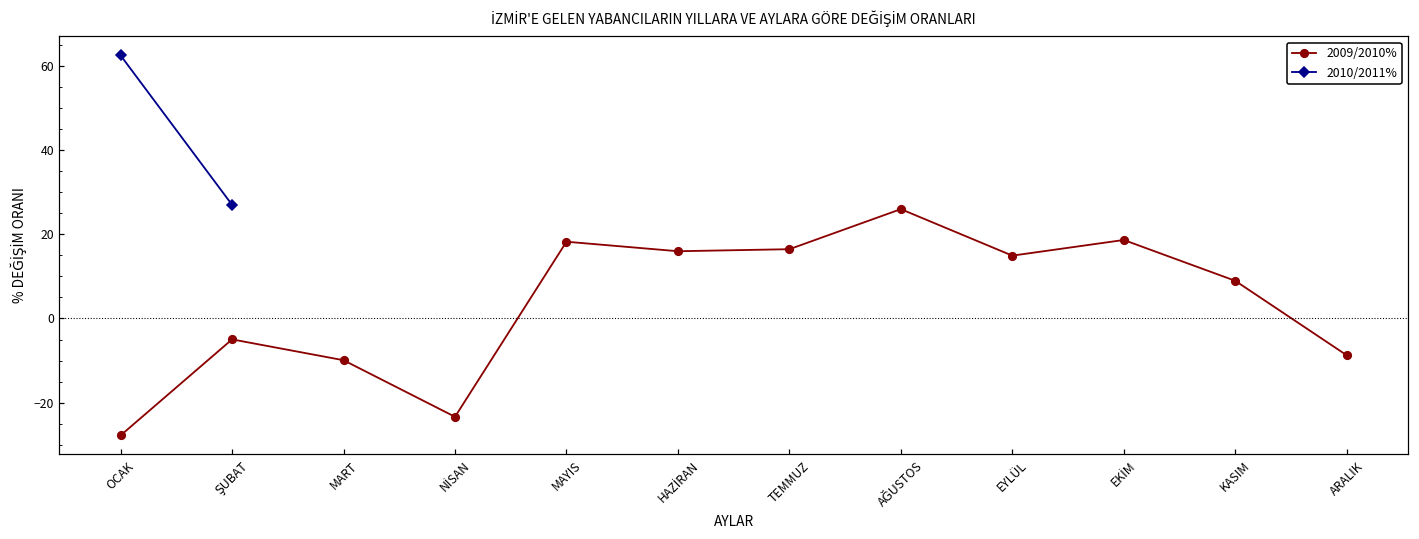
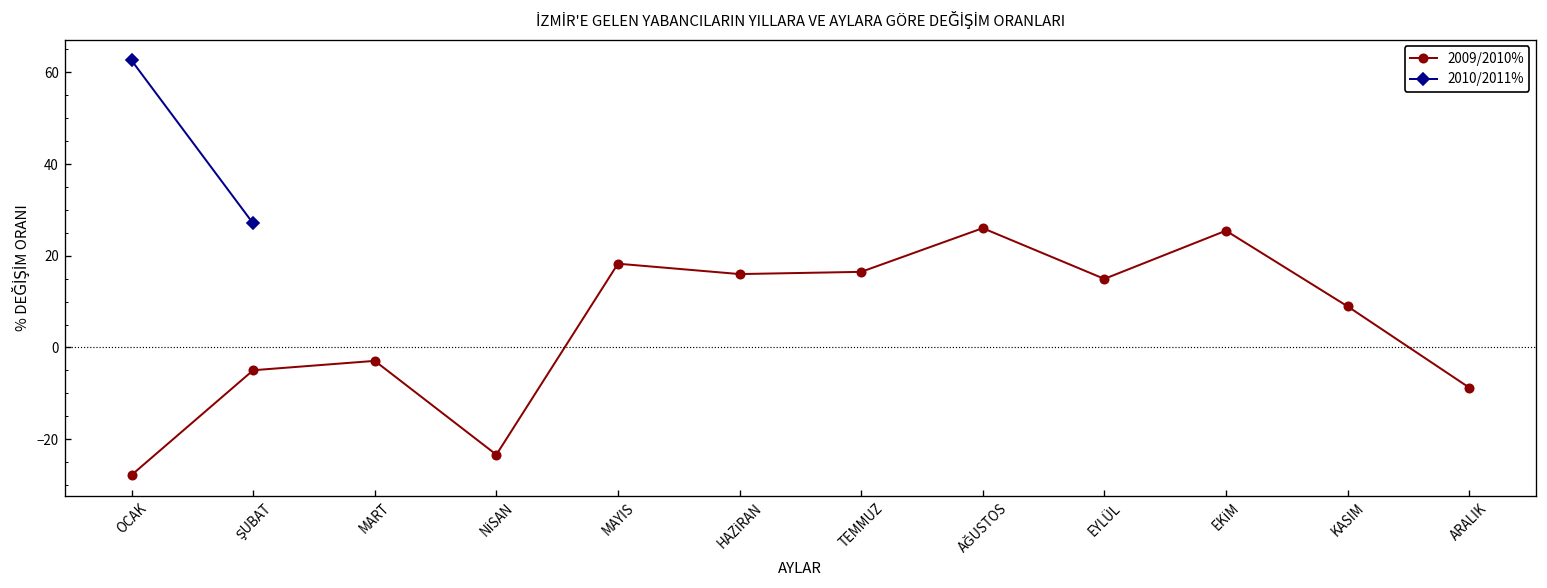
2009/2010%, MART: -10 -> -3
2009/2010%, EKİM: 19 -> 25
